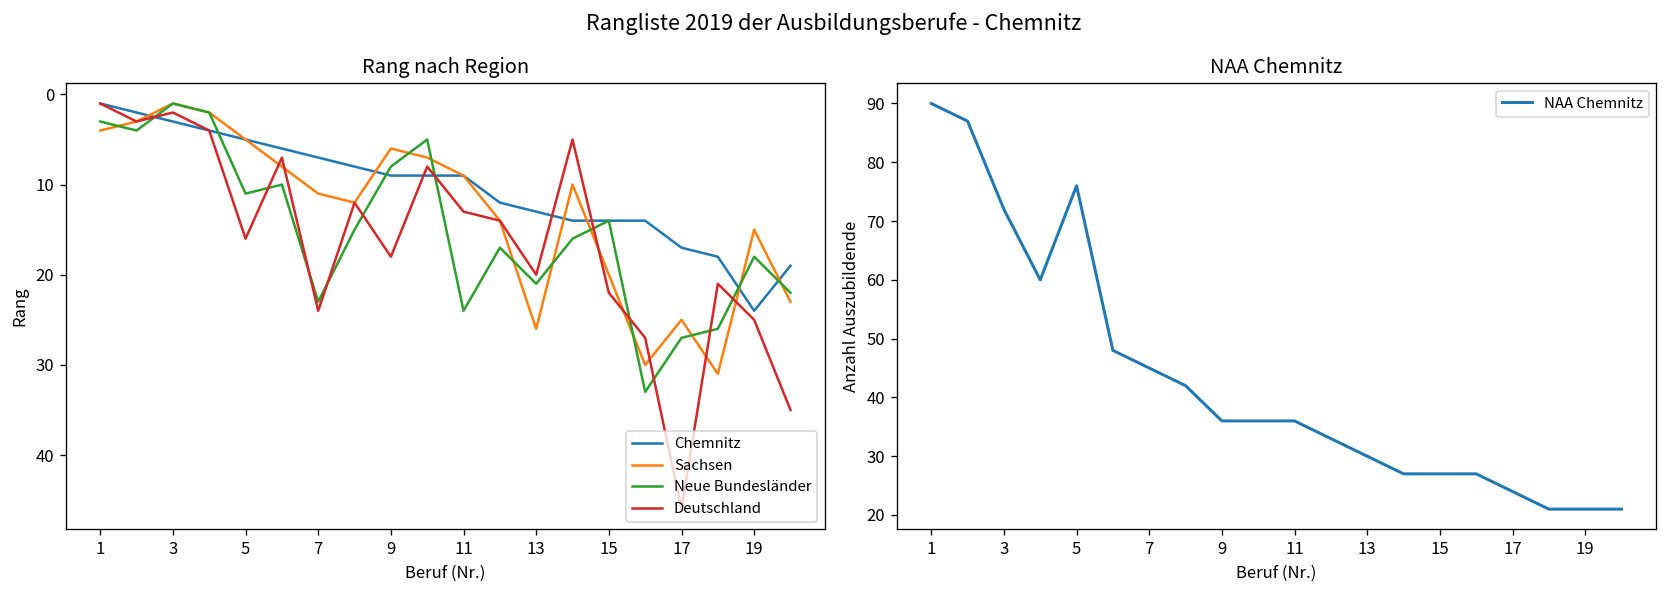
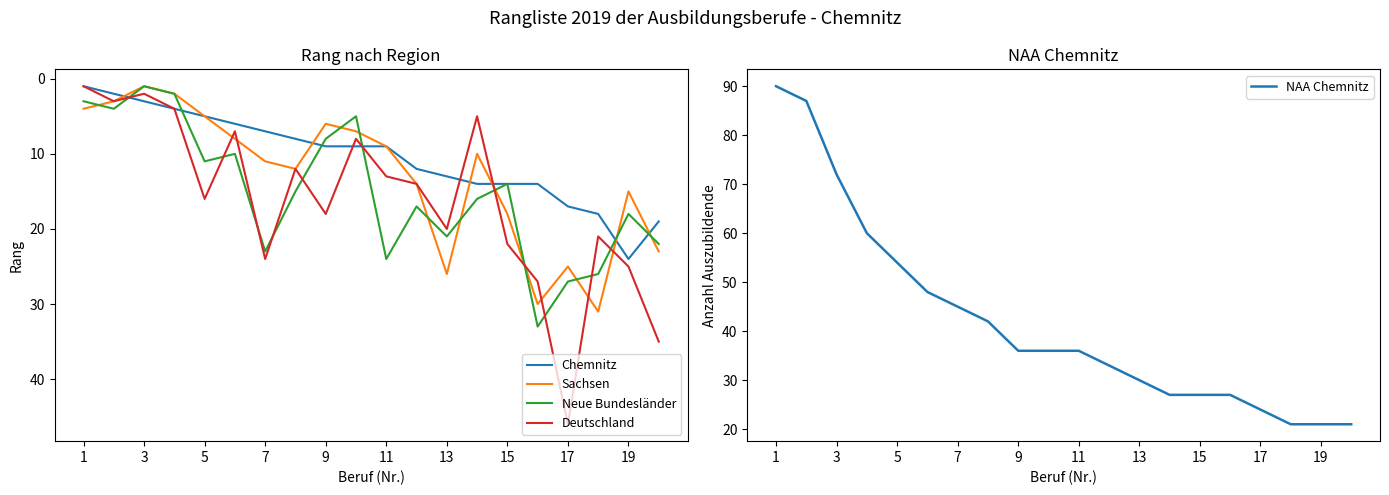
Rang nach Region, Sachsen, 15: 20 -> 18
NAA Chemnitz, 5: 76 -> 54
